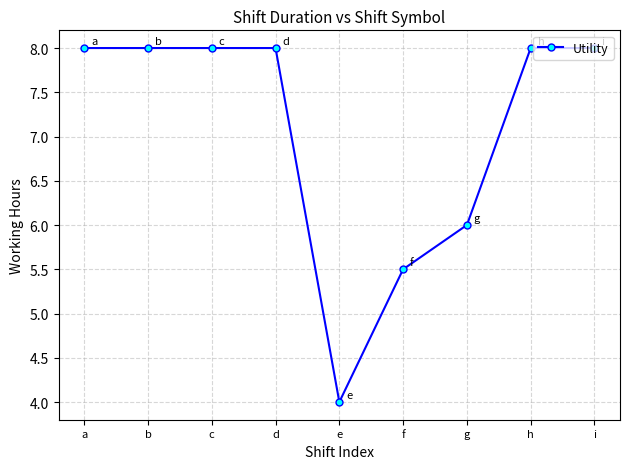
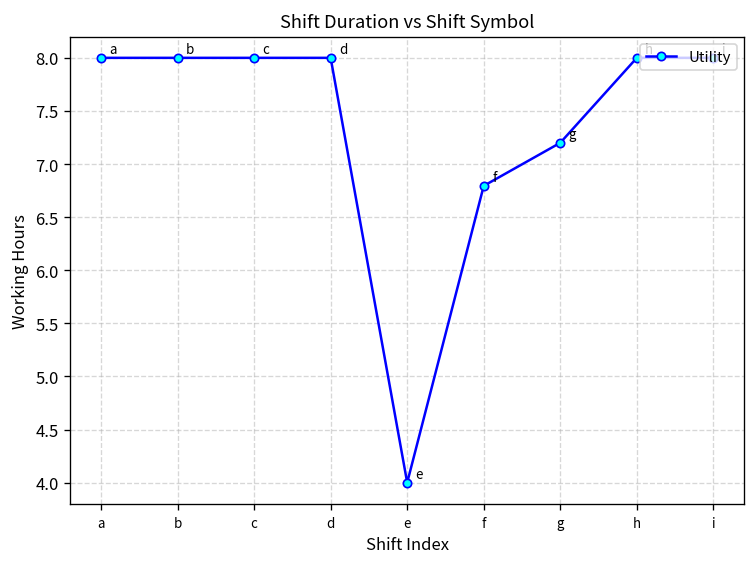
f: 5.5 -> 6.8
g: 6.0 -> 7.2
